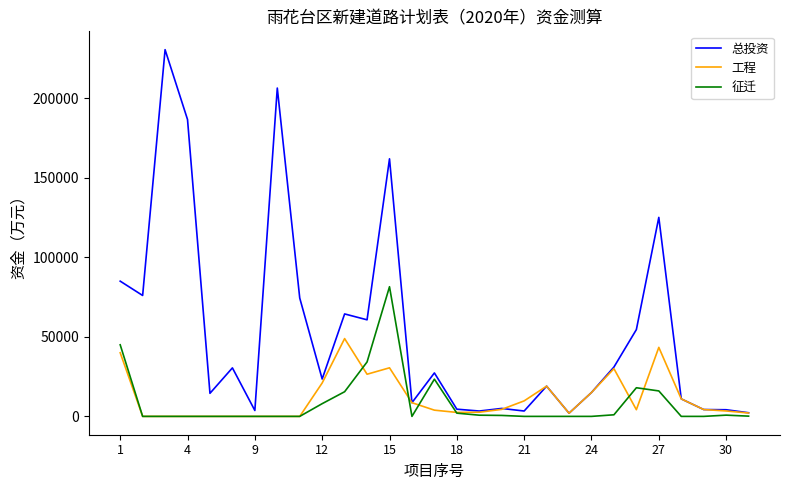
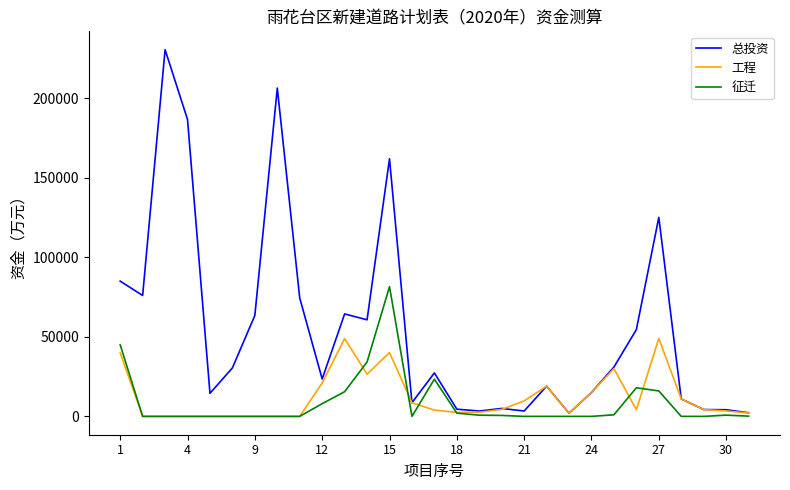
总投资, 9: 4000 -> 63000
工程, 15: 31000 -> 40000
工程, 27: 43000 -> 49000
